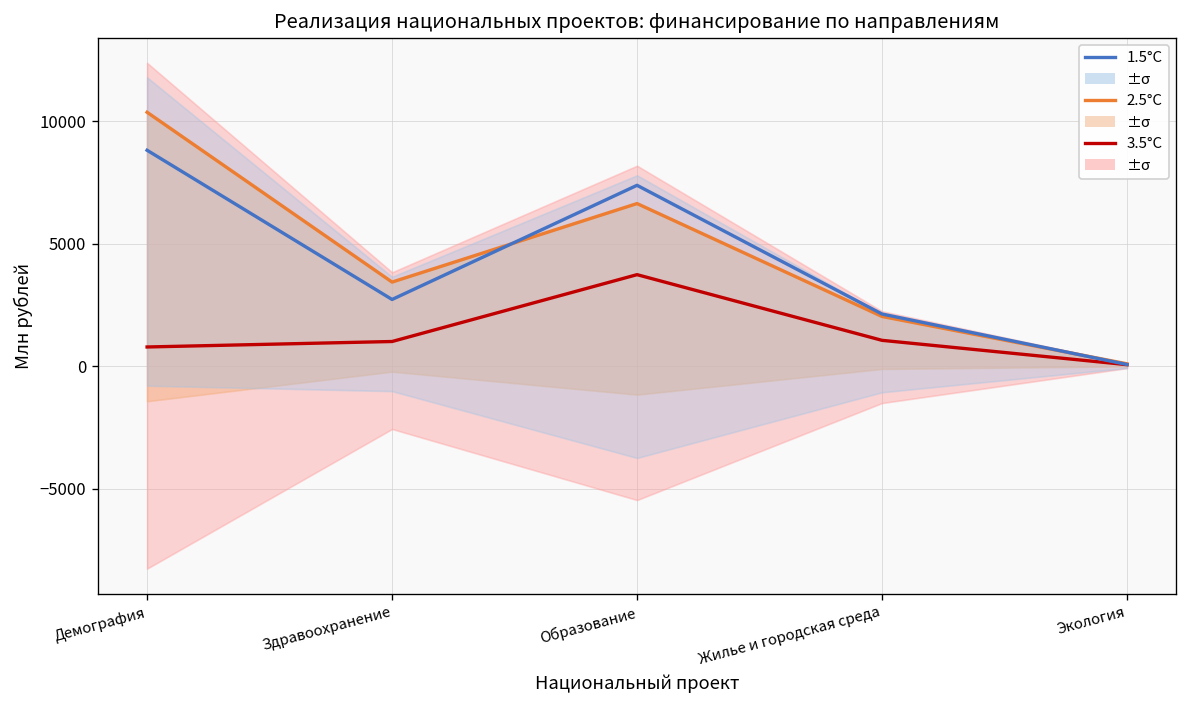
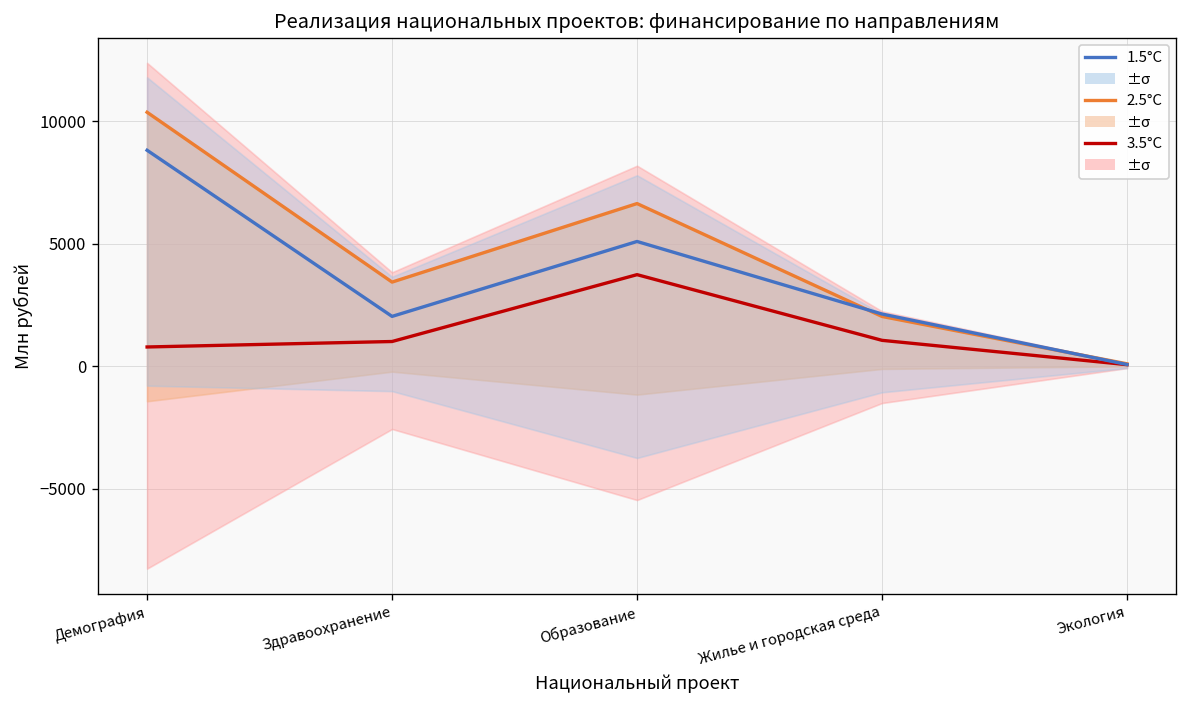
1.5°C, Здравоохранение: 2700 -> 2000
1.5°C, Образование: 7400 -> 5100
